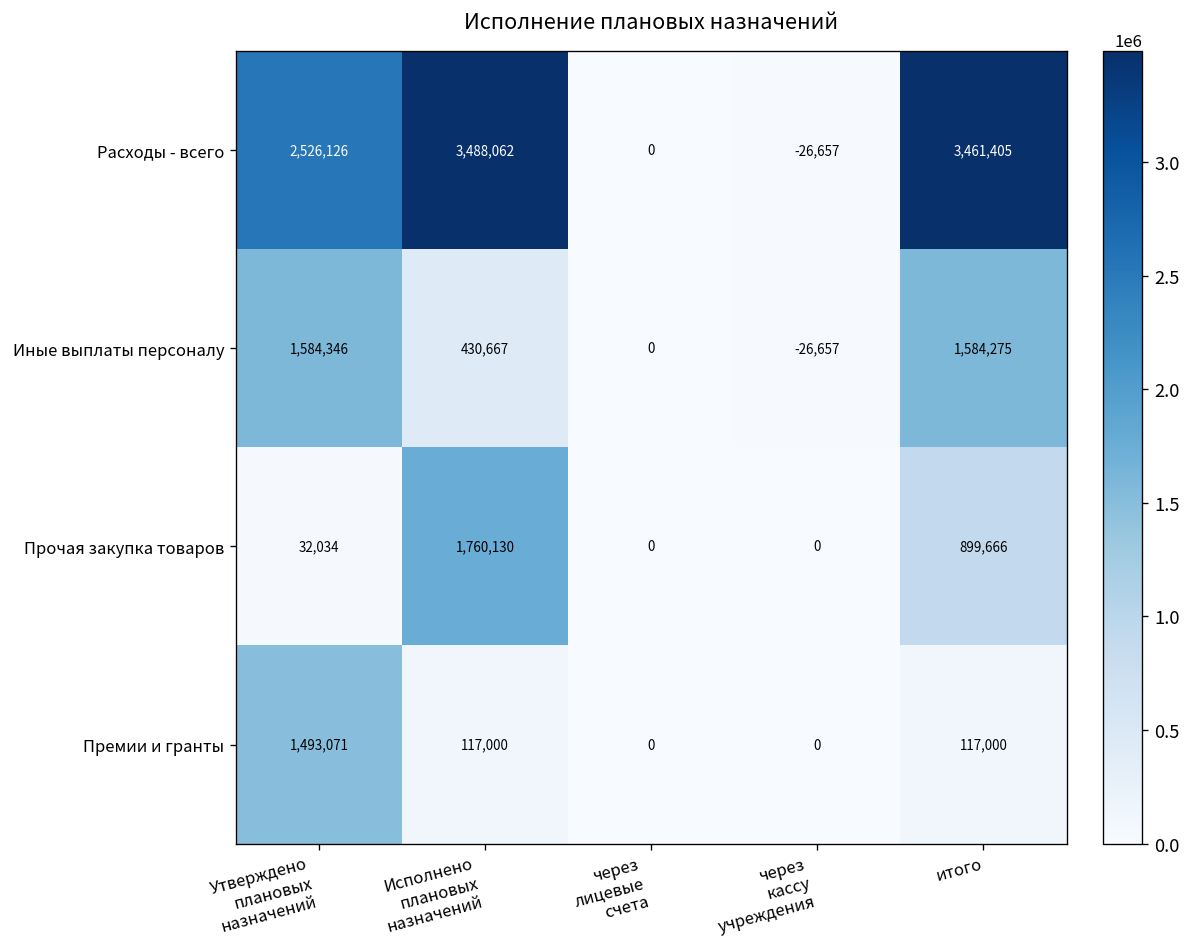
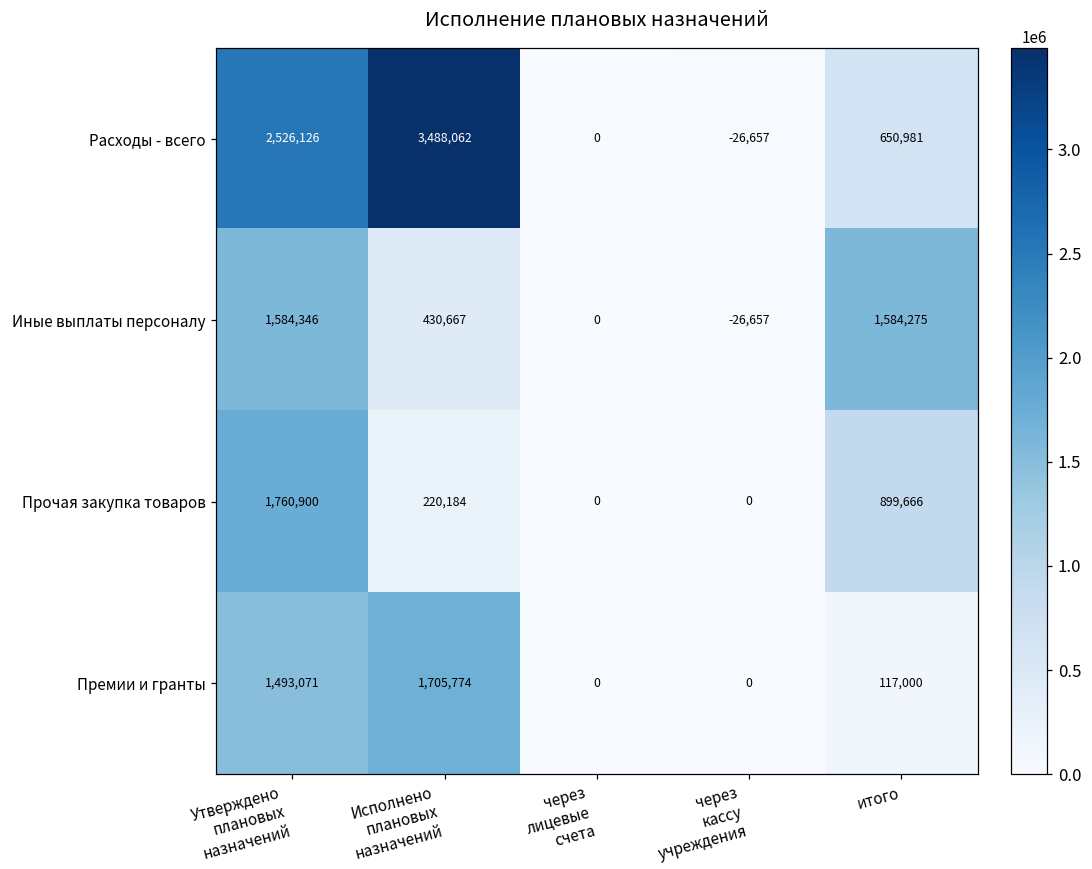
Расходы - всего, итого: 3,461,405 -> 650,981
Прочая закупка товаров, Утверждено плановых назначений: 32,034 -> 1,760,900
Прочая закупка товаров, Исполнено плановых назначений: 1,760,130 -> 220,184
Премии и гранты, Исполнено плановых назначений: 117,000 -> 1,705,774
